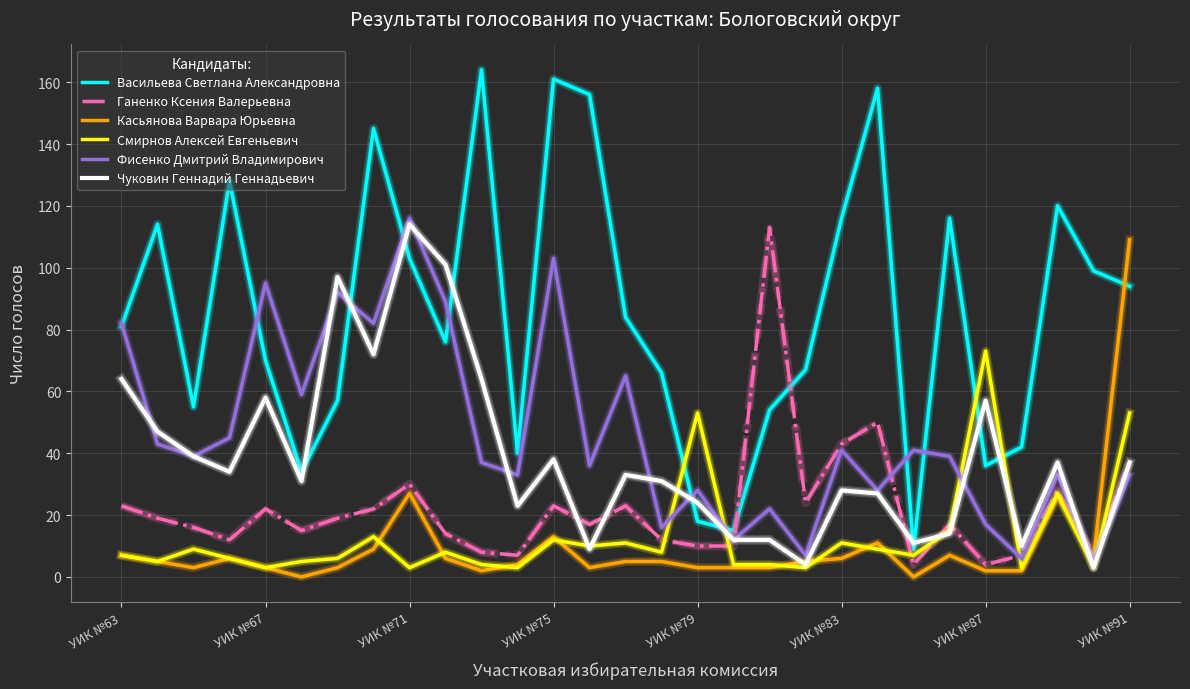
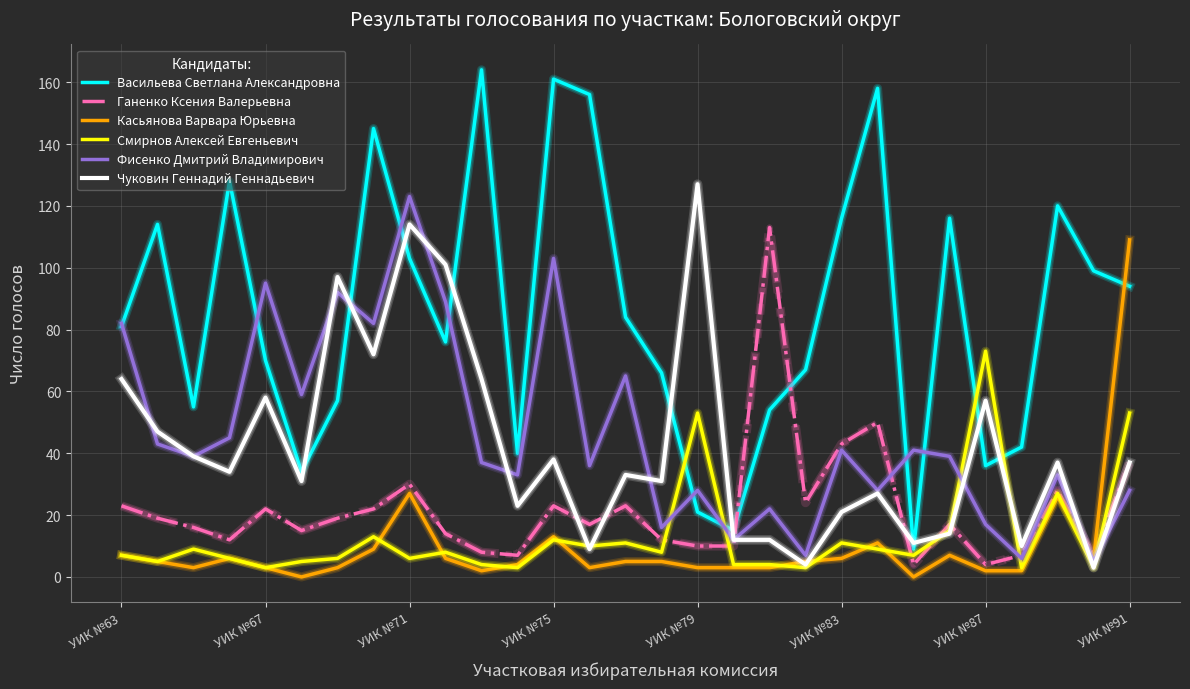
Смирнов Алексей Евгеньевич, УИК №71: 3 -> 6
Фисенко Дмитрий Владимирович, УИК №71: 116 -> 123
Васильева Светлана Александровна, УИК №79: 18 -> 21
Чуковин Геннадий Геннадьевич, УИК №79: 24 -> 127
Чуковин Геннадий Геннадьевич, УИК №83: 28 -> 21
Фисенко Дмитрий Владимирович, УИК №91: 33 -> 28
